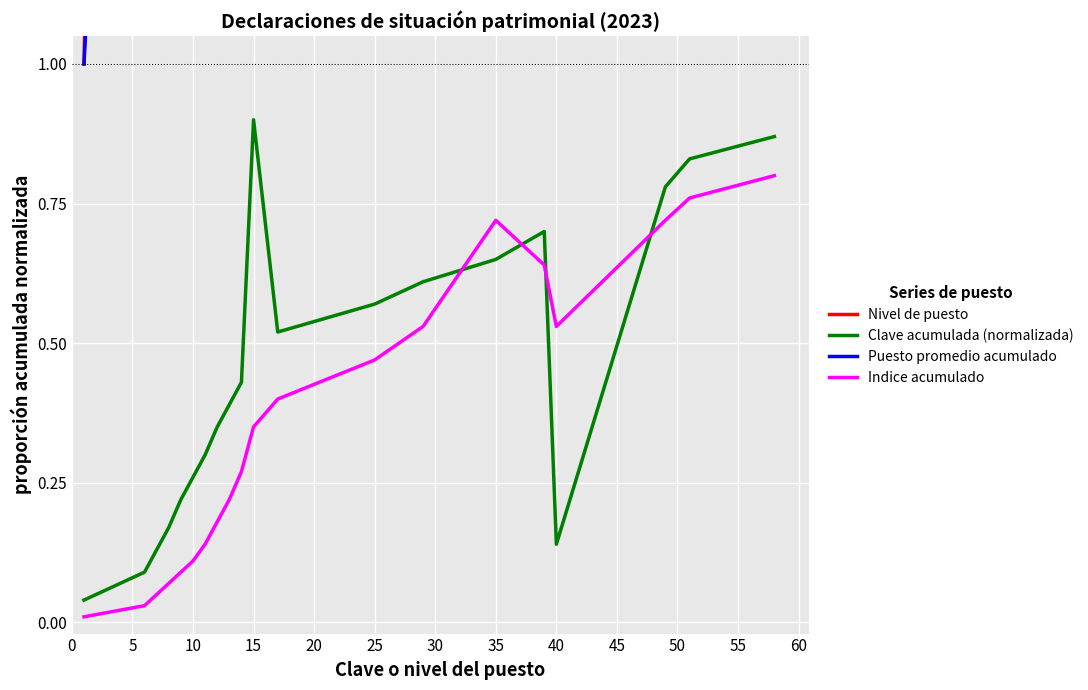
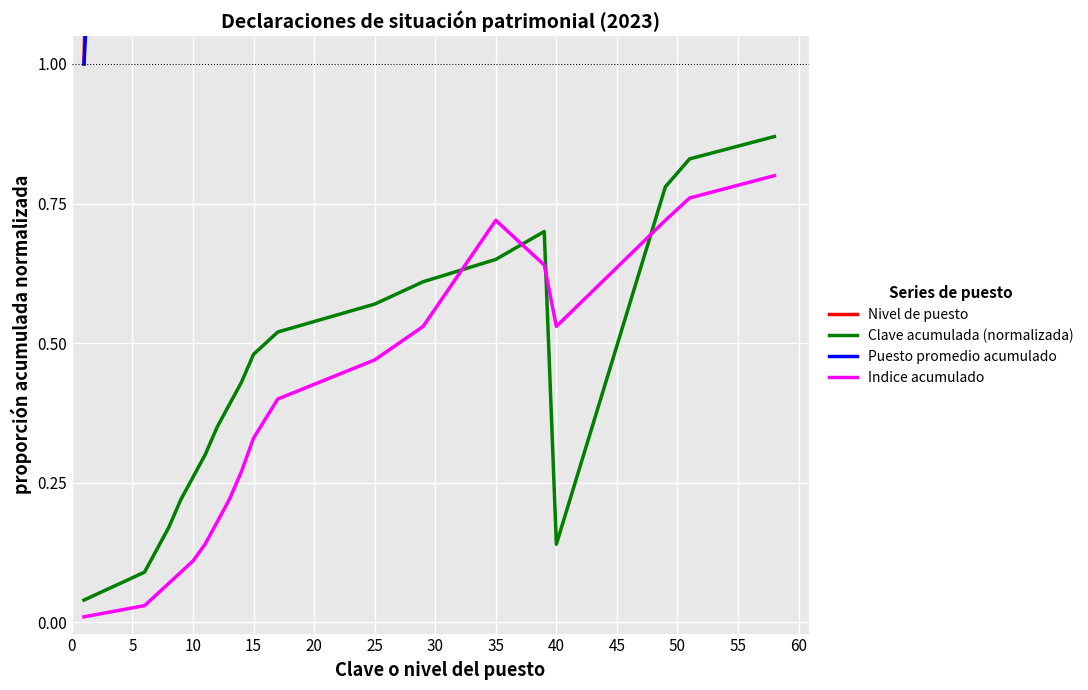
Clave acumulada (normalizada), 15: 0.90 -> 0.48
Indice acumulado, 15: 0.35 -> 0.33
